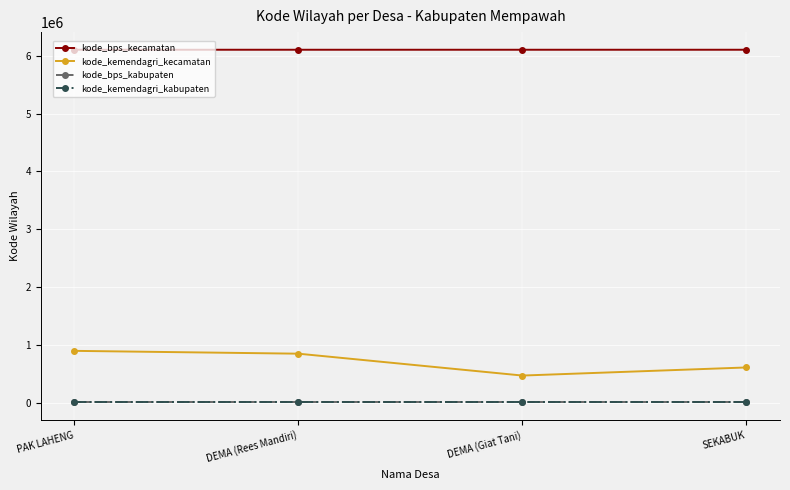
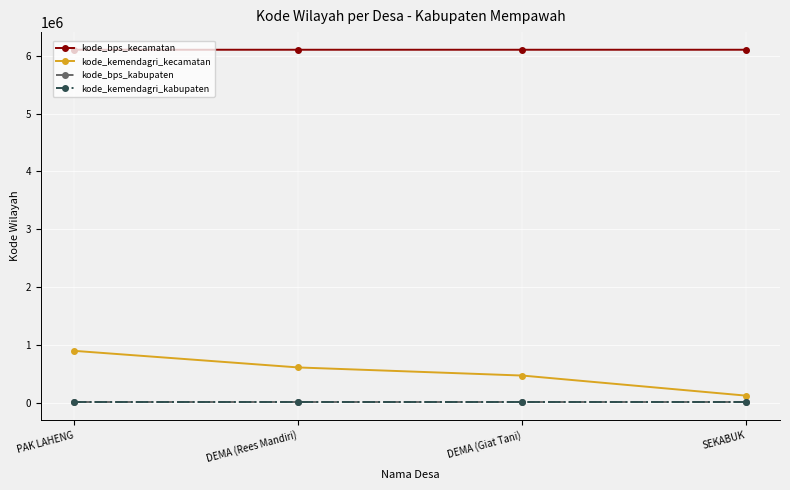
kode_kemendagri_kecamatan, DEMA (Rees Mandiri): 800000 -> 600000
kode_kemendagri_kecamatan, SEKABUK: 600000 -> 100000
